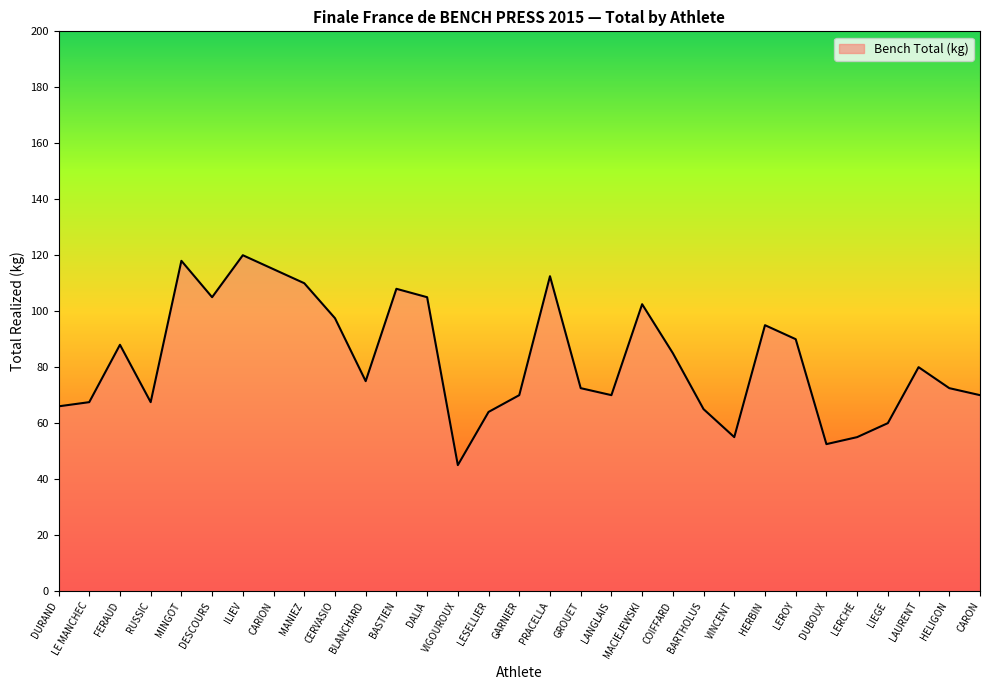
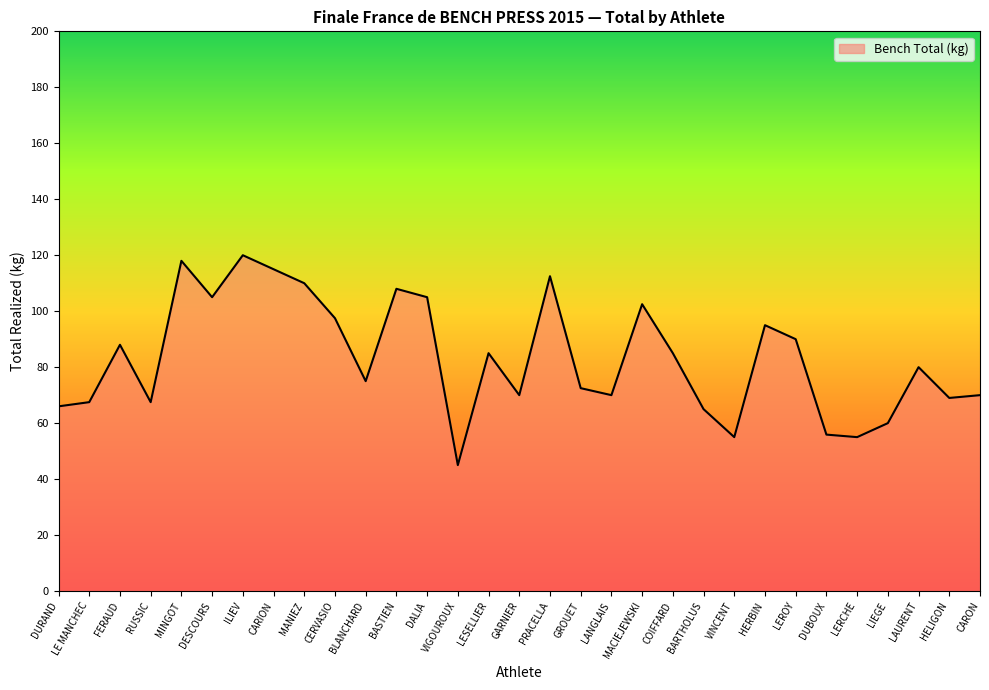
LESELLIER: 64 -> 85
DUBOUX: 53 -> 56
HELIGON: 73 -> 69
